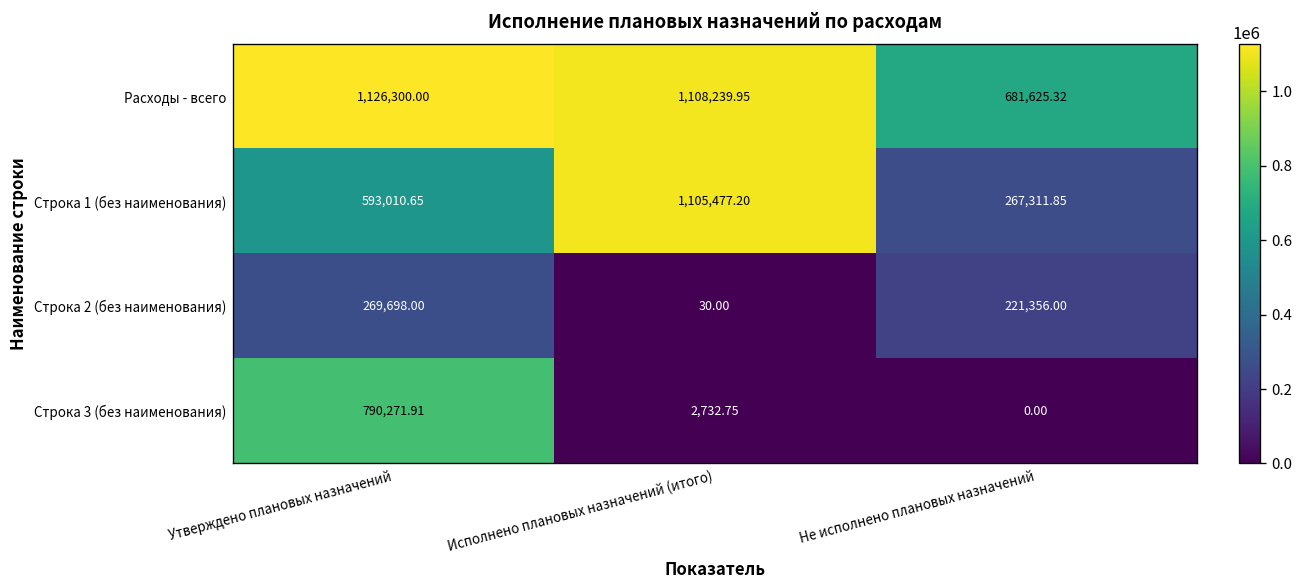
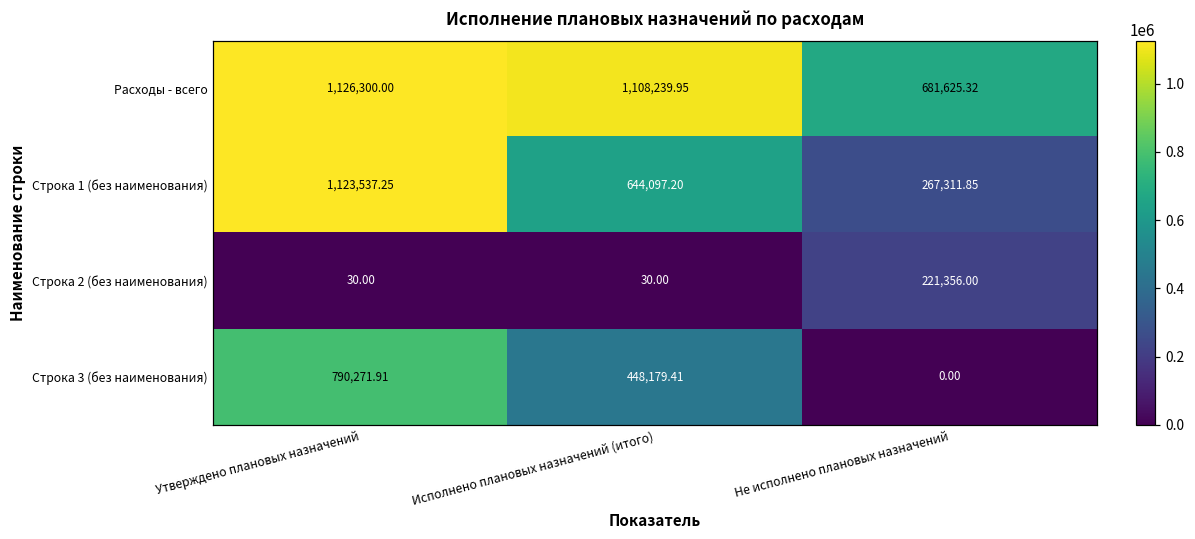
Строка 1 (без наименования), Утверждено плановых назначений: 593,010.65 -> 1,123,537.25
Строка 1 (без наименования), Исполнено плановых назначений (итого): 1,105,477.20 -> 644,097.20
Строка 2 (без наименования), Утверждено плановых назначений: 269,698.00 -> 30.00
Строка 3 (без наименования), Исполнено плановых назначений (итого): 2,732.75 -> 448,179.41
